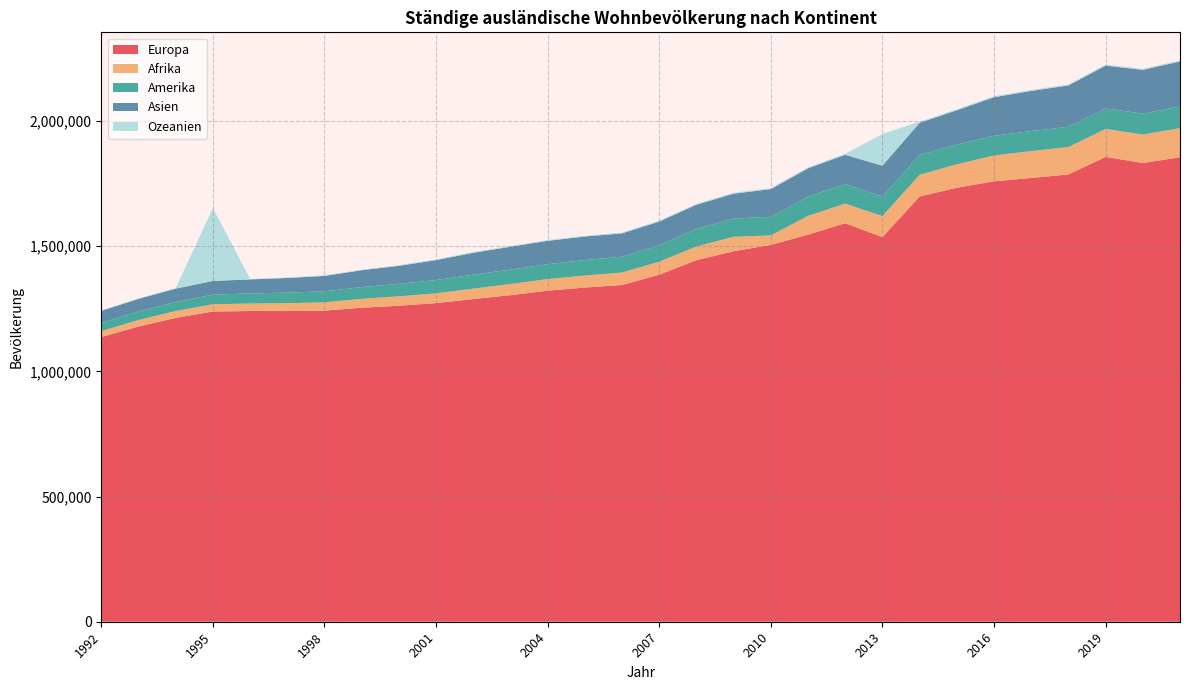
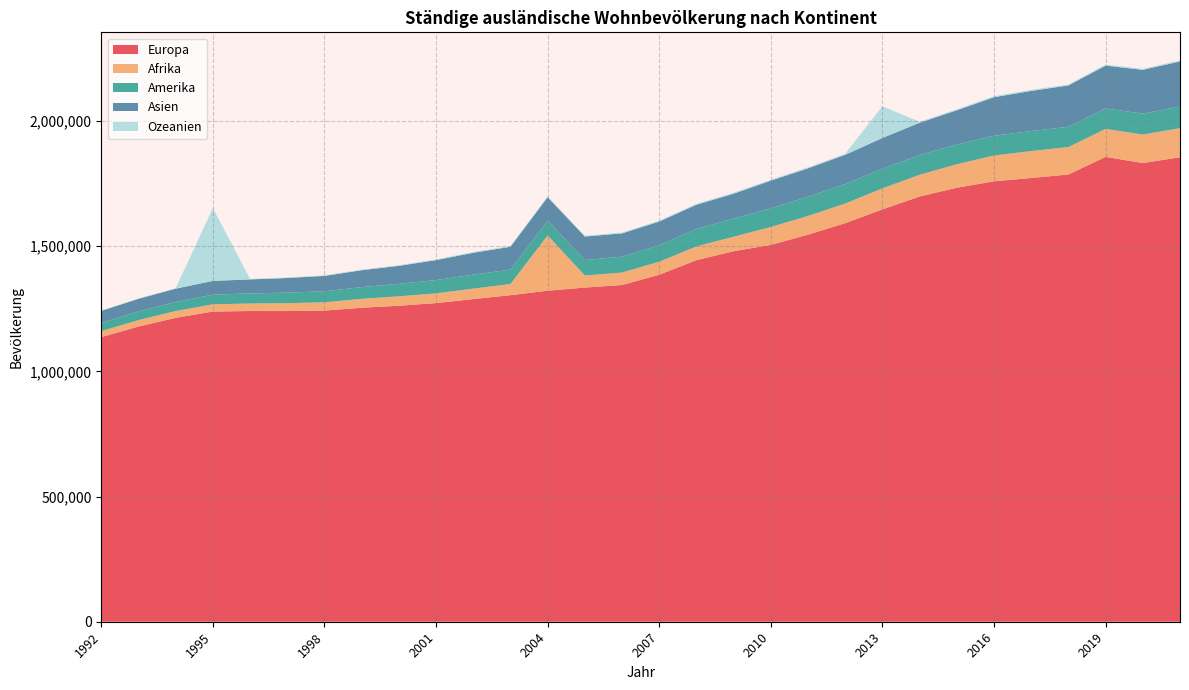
Afrika, 2004: 50,000 -> 220,000
Afrika, 2010: 40,000 -> 70,000
Europa, 2013: 1,540,000 -> 1,650,000
